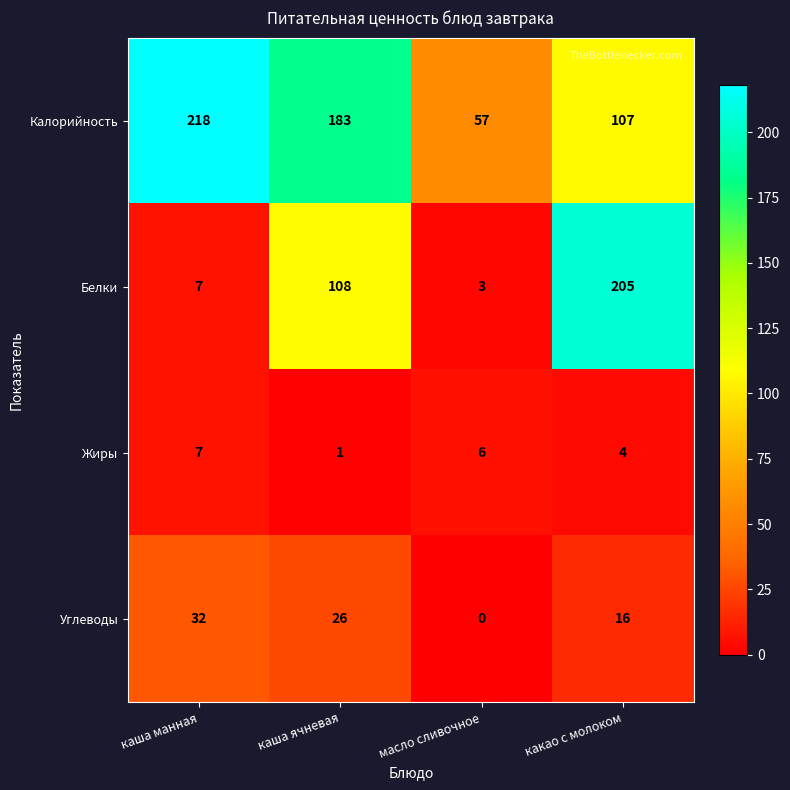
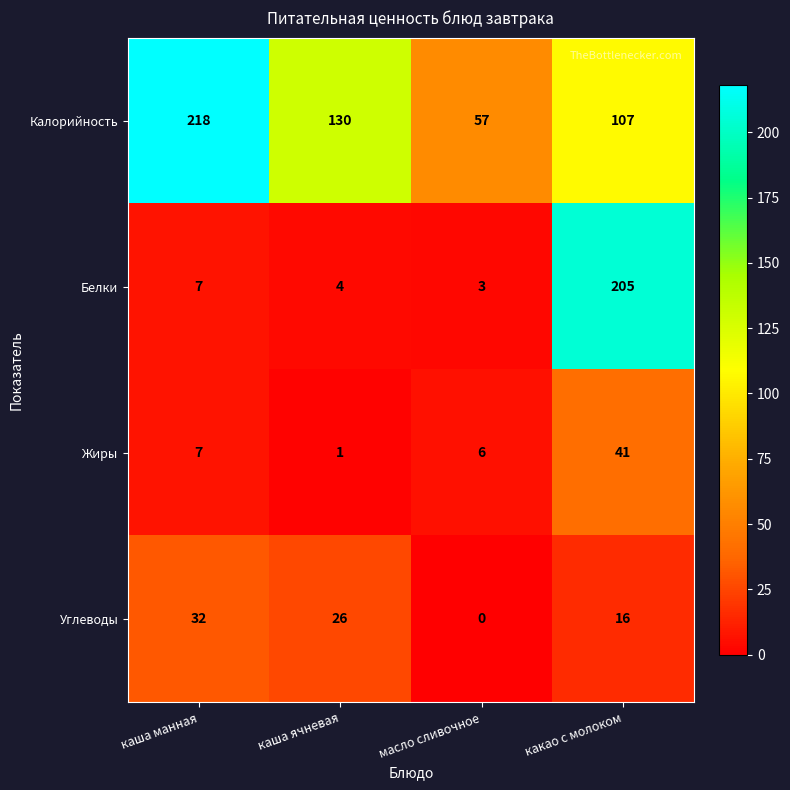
Калорийность, каша ячневая: 183 -> 130
Белки, каша ячневая: 108 -> 4
Жиры, какао с молоком: 4 -> 41
